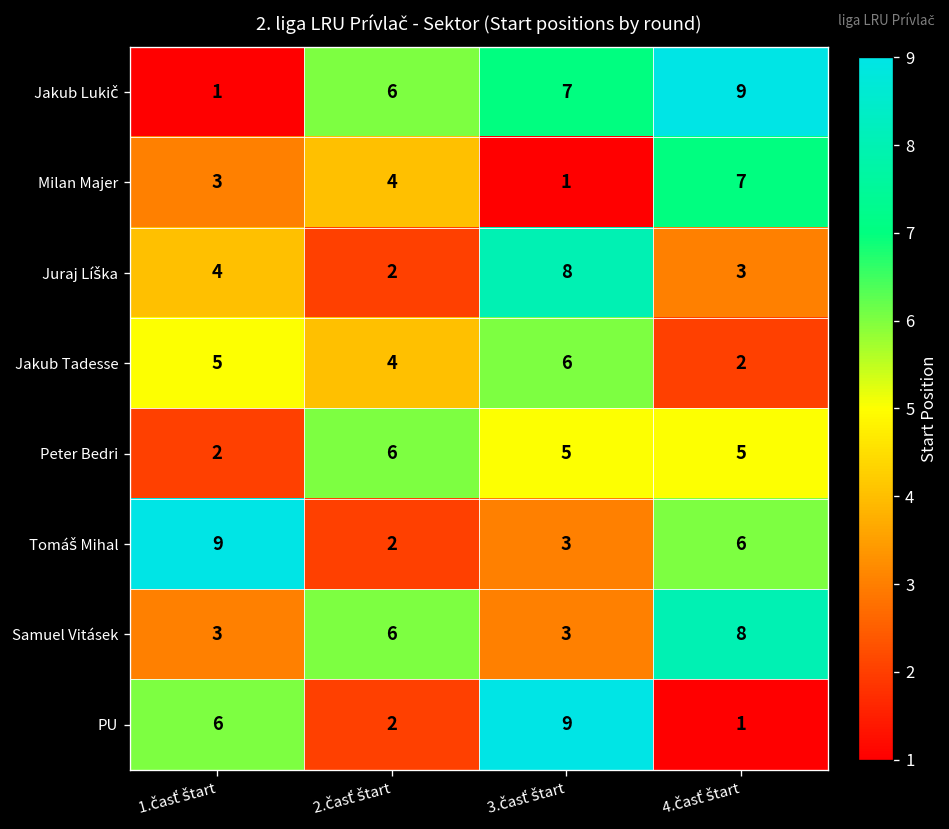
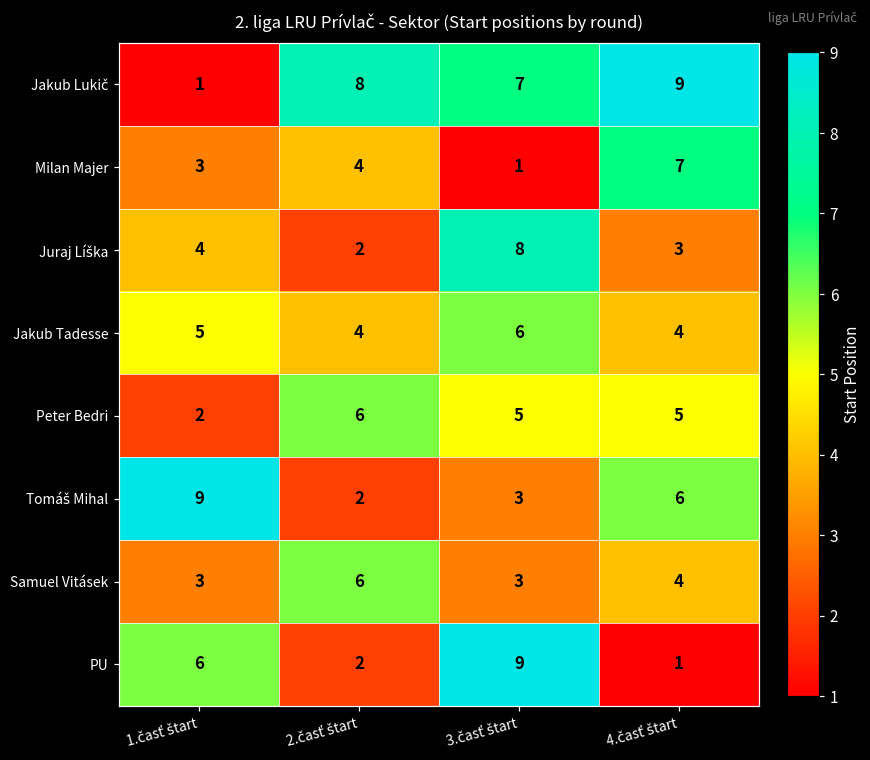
Jakub Lukič, 2.časť štart: 6 -> 8
Jakub Tadesse, 4.časť štart: 2 -> 4
Samuel Vitásek, 4.časť štart: 8 -> 4
